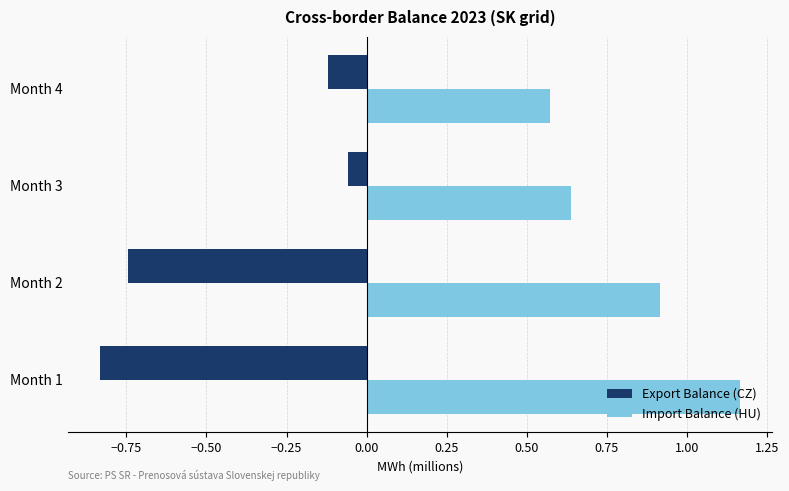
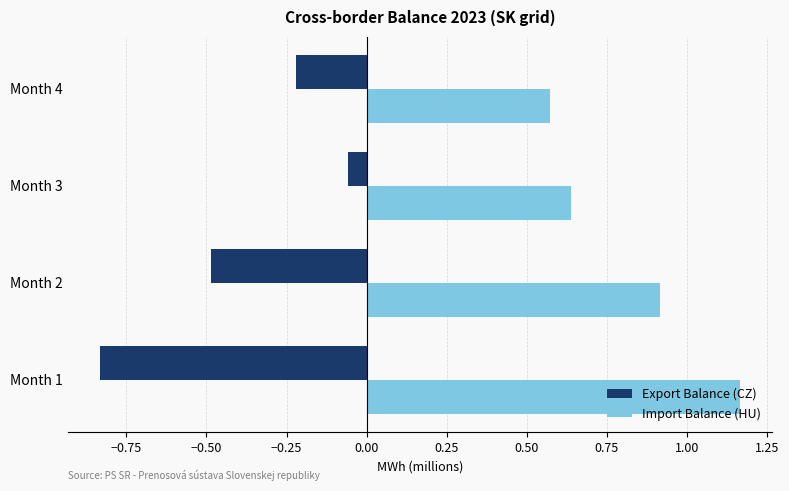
Export Balance (CZ), Month 4: -0.12 -> -0.22
Export Balance (CZ), Month 2: -0.75 -> -0.49
